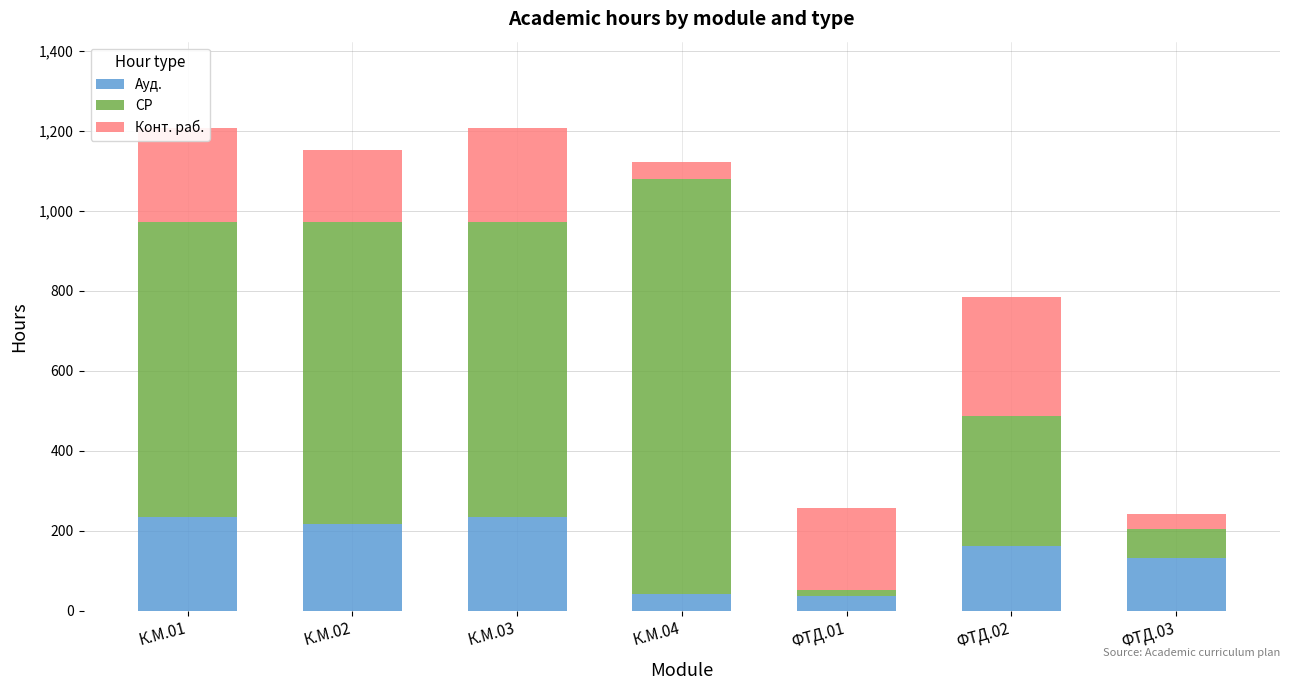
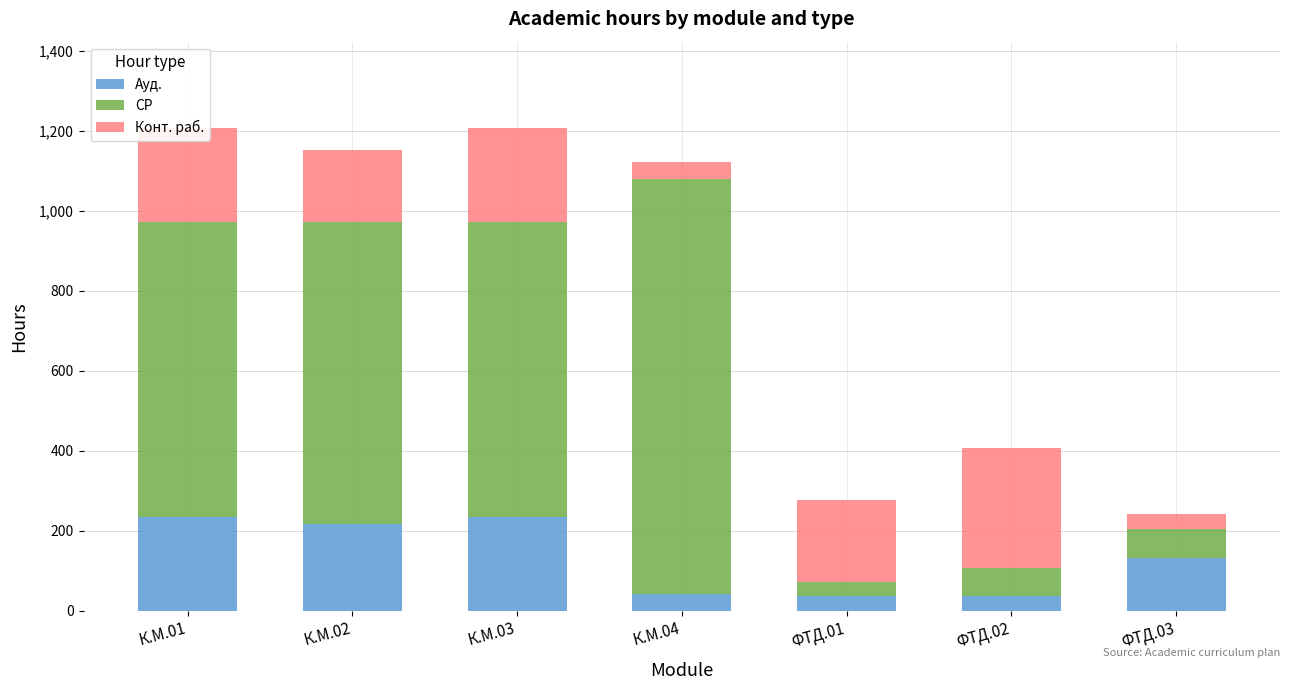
СР, ФТД.01: 20 -> 40
Ауд., ФТД.02: 160 -> 40
СР, ФТД.02: 320 -> 70
